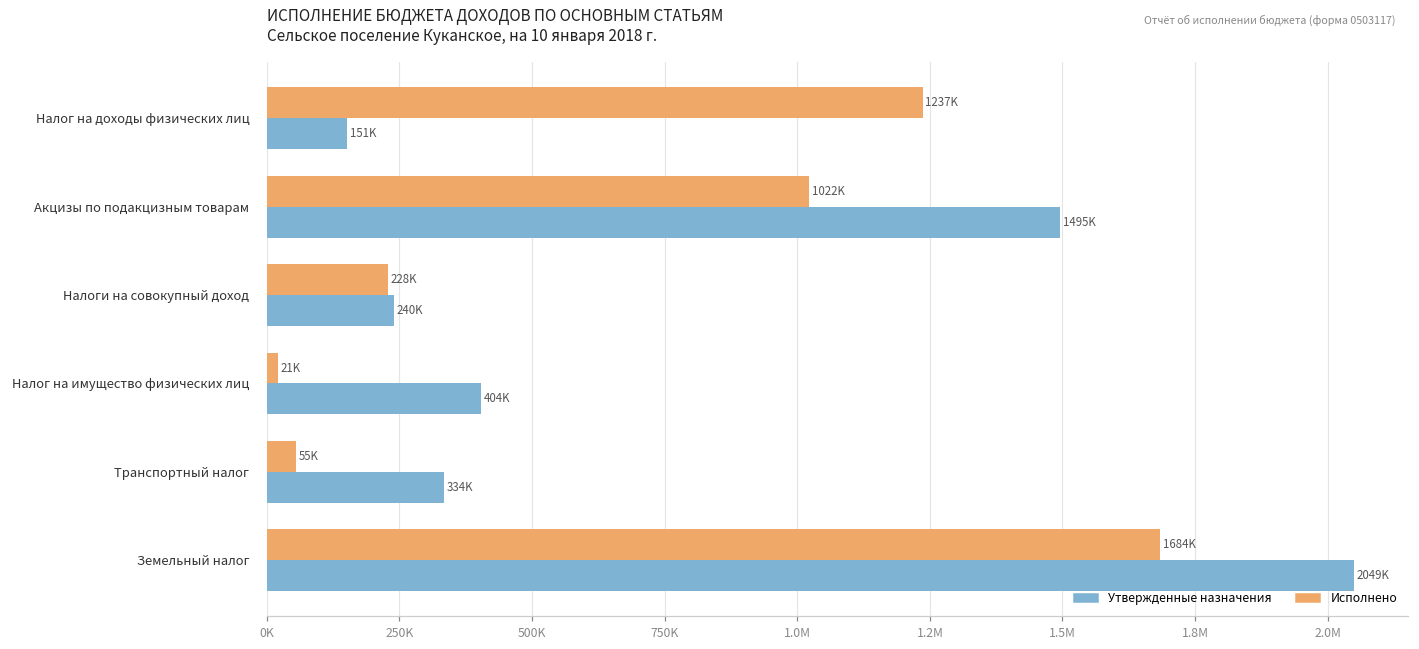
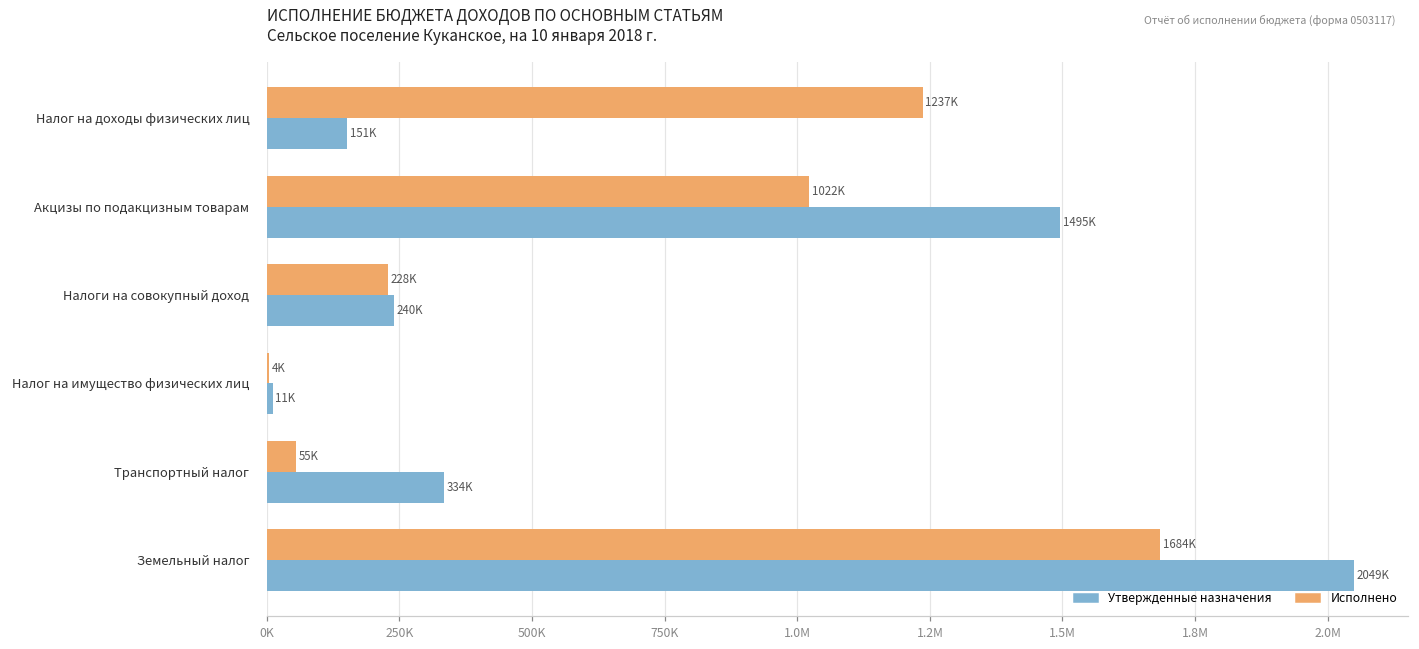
Исполнено, Налог на имущество физических лиц: 21K -> 4K
Утвержденные назначения, Налог на имущество физических лиц: 404K -> 11K
